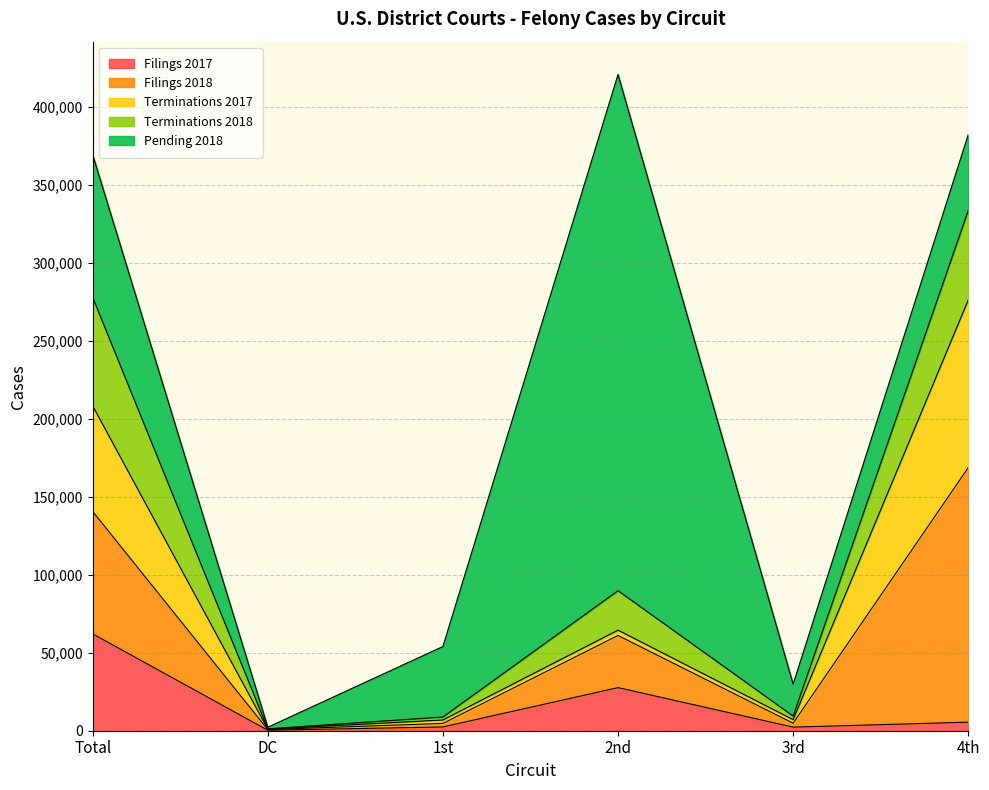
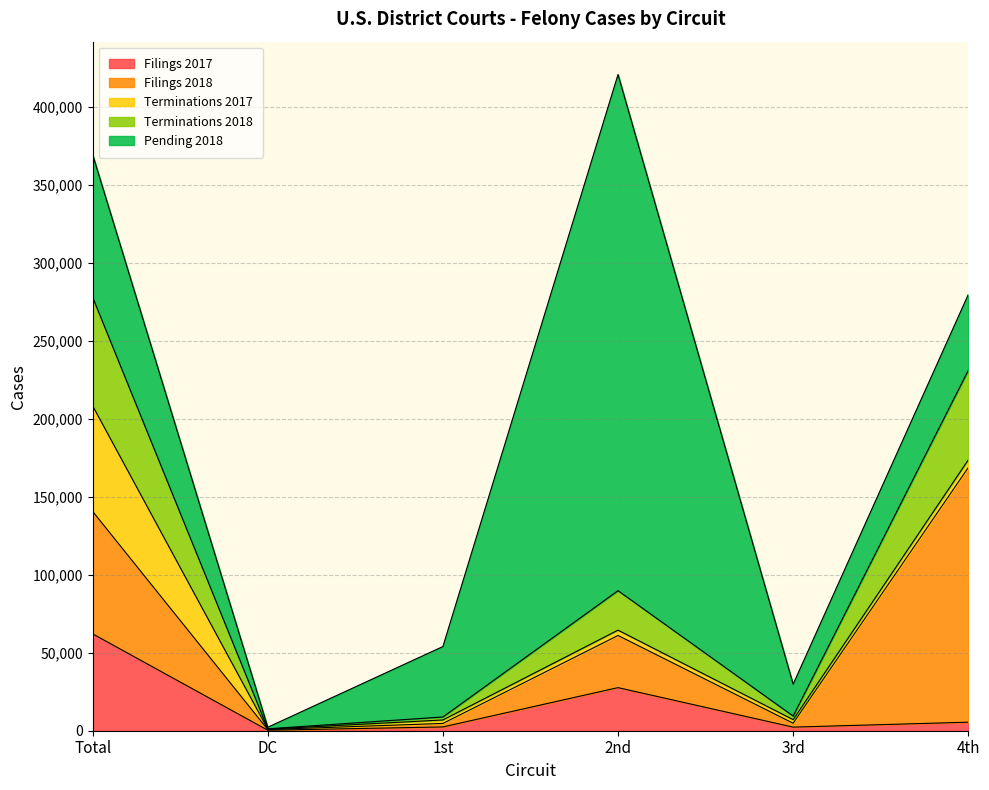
Terminations 2017, 4th: 107,000 -> 5,000
